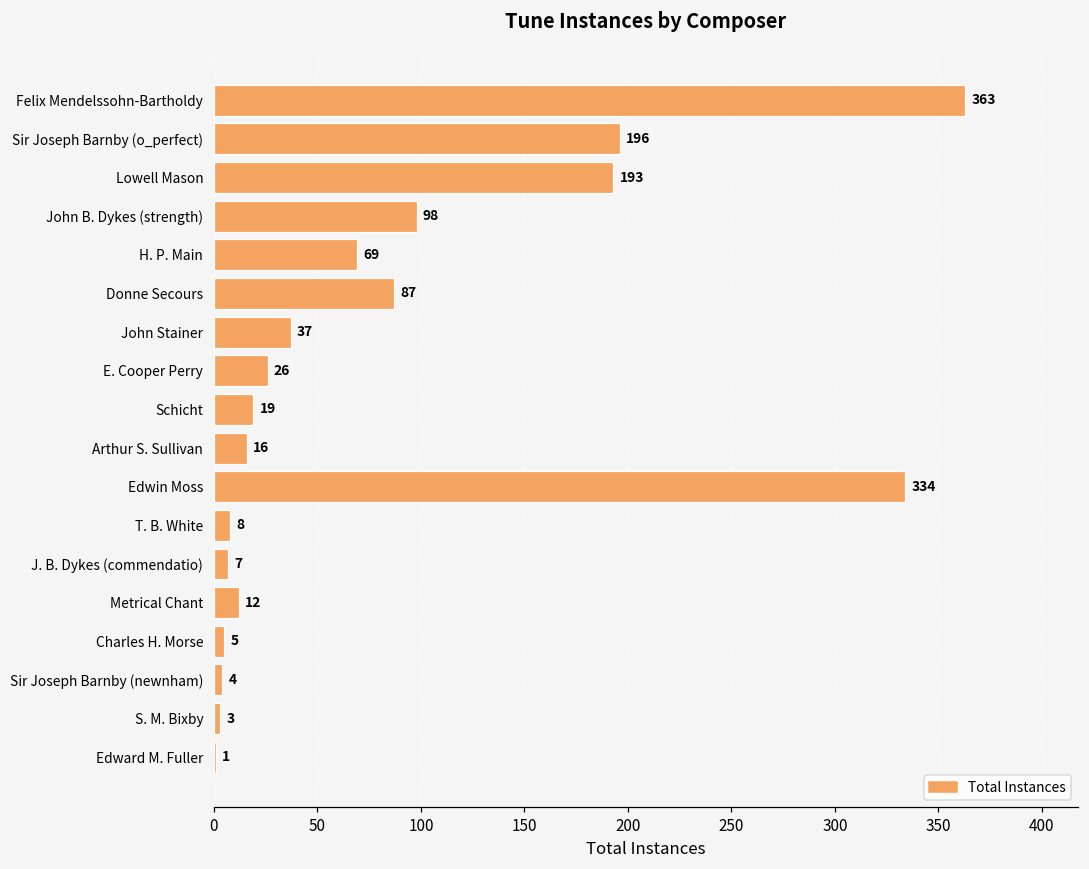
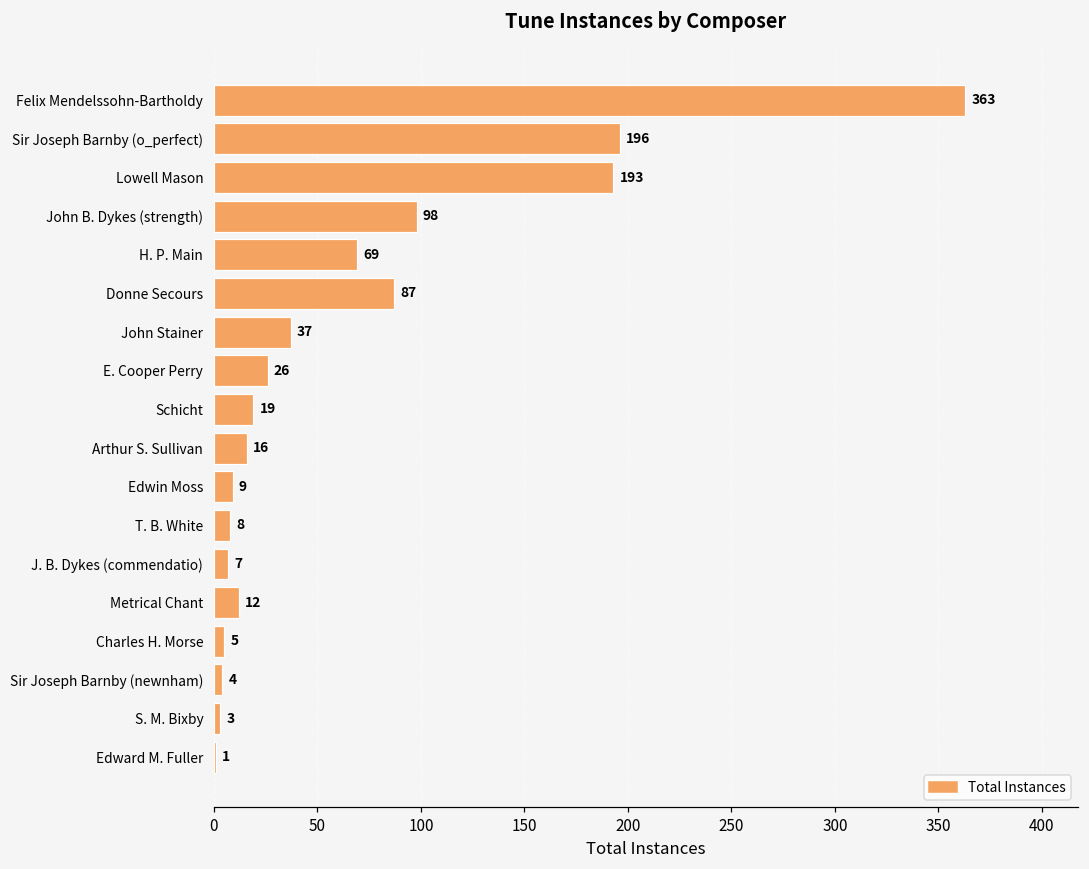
Edwin Moss: 334 -> 9
